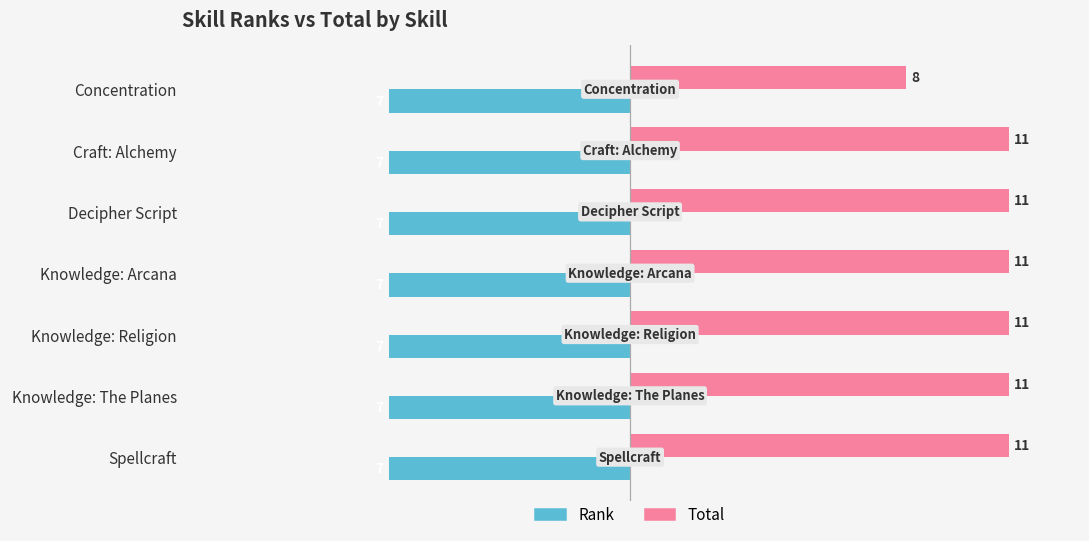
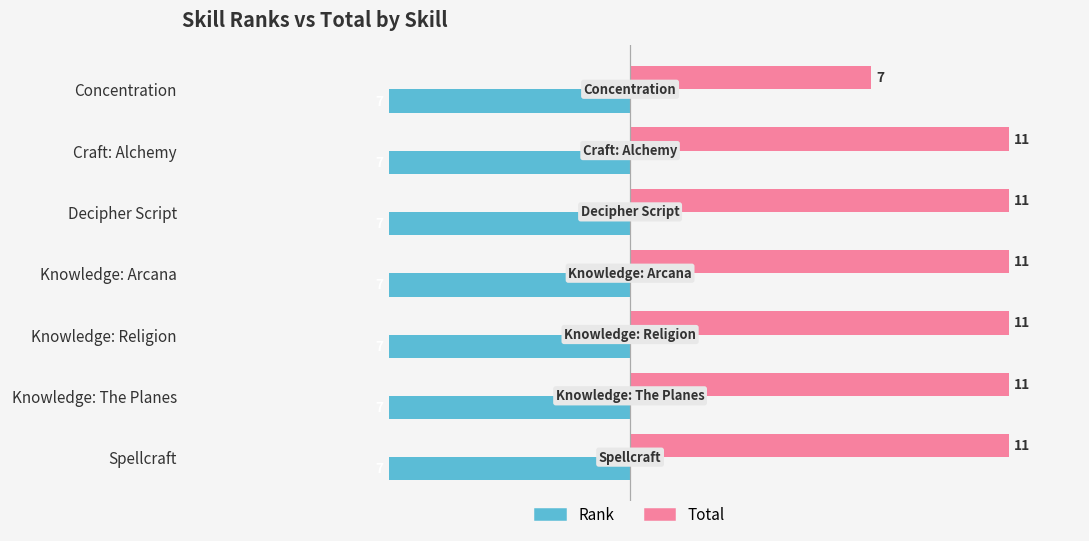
Total, Concentration: 8 -> 7
